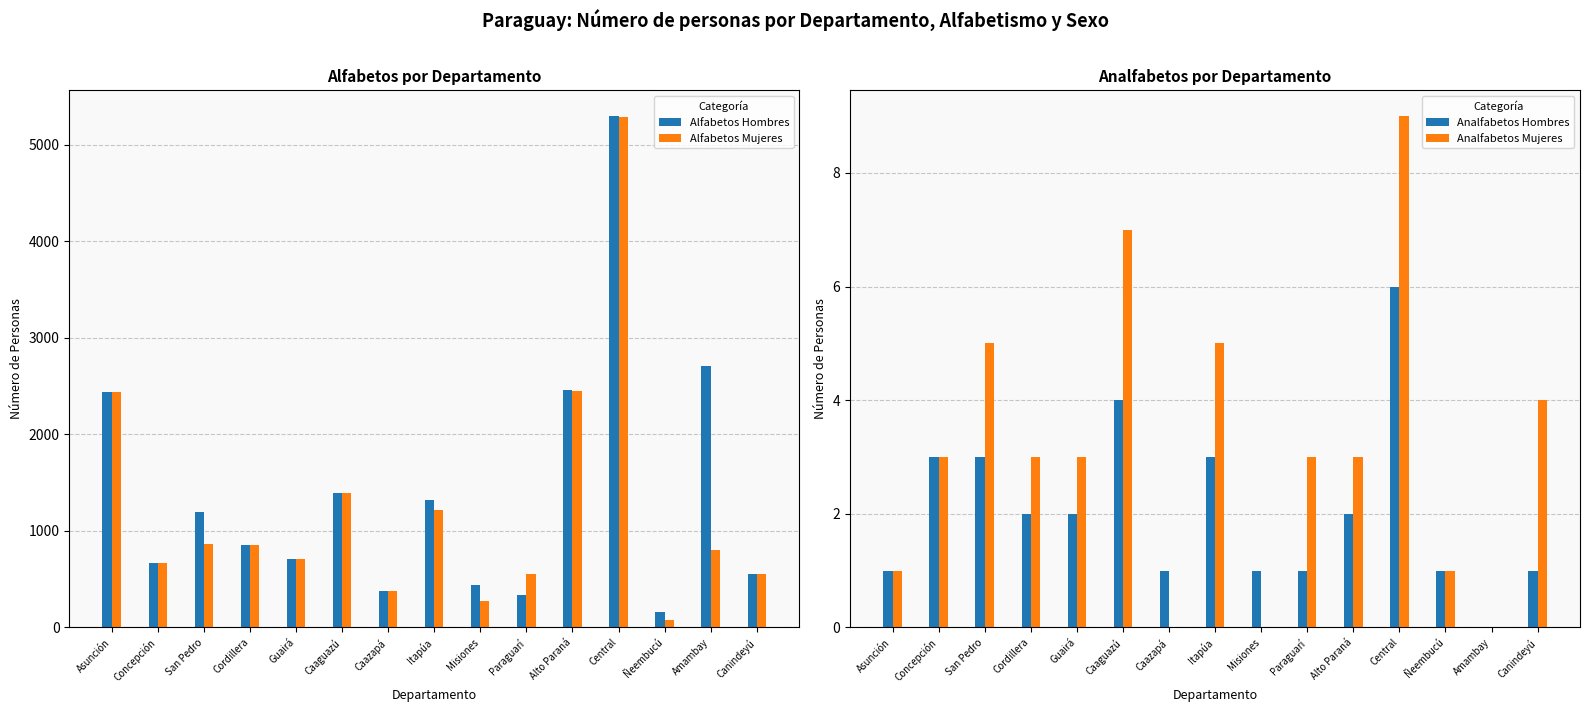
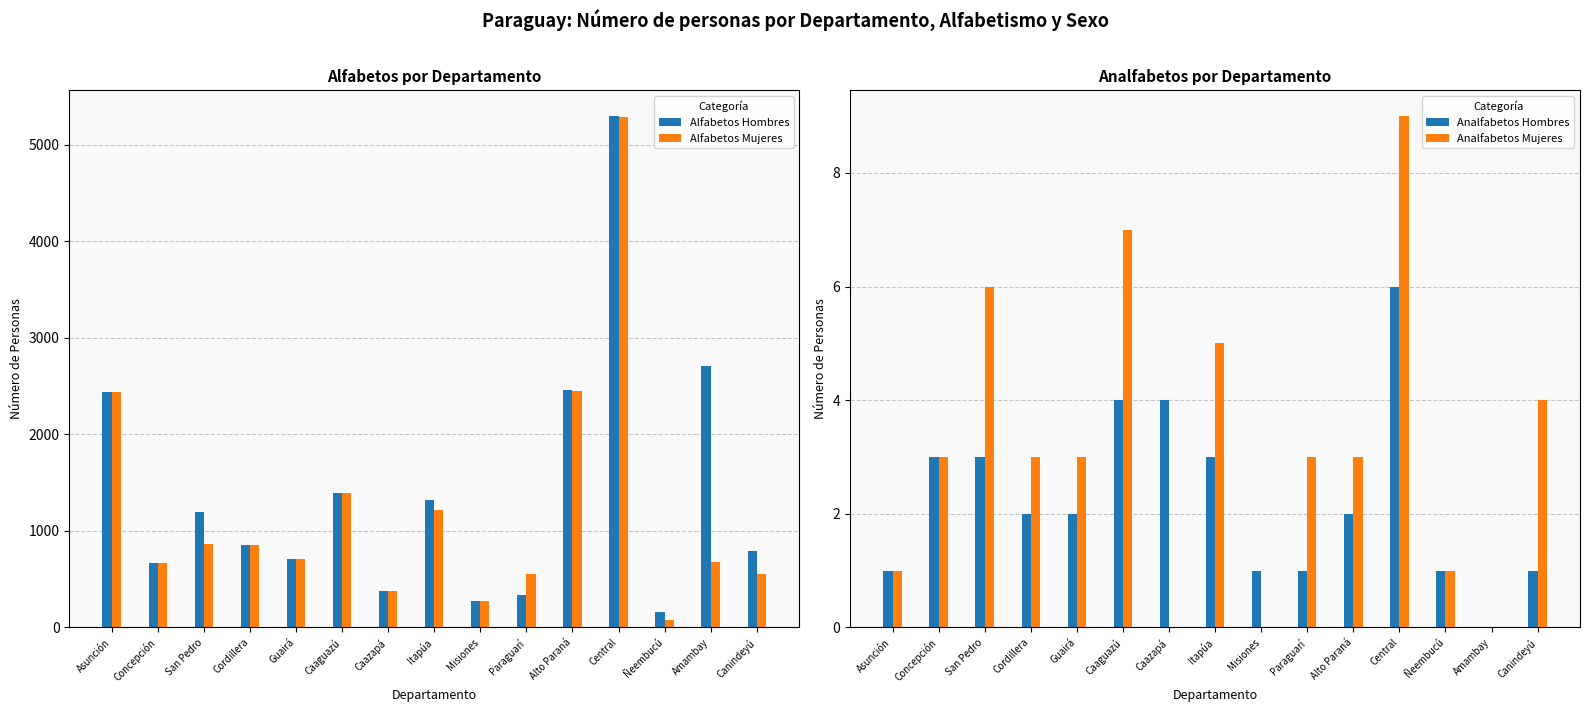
Alfabetos por Departamento, Alfabetos Hombres, Misiones: 400 -> 300
Alfabetos por Departamento, Alfabetos Mujeres, Amambay: 800 -> 700
Alfabetos por Departamento, Alfabetos Hombres, Canindeyú: 600 -> 800
Analfabetos por Departamento, Analfabetos Mujeres, San Pedro: 5 -> 6
Analfabetos por Departamento, Analfabetos Hombres, Caazapá: 1 -> 4
